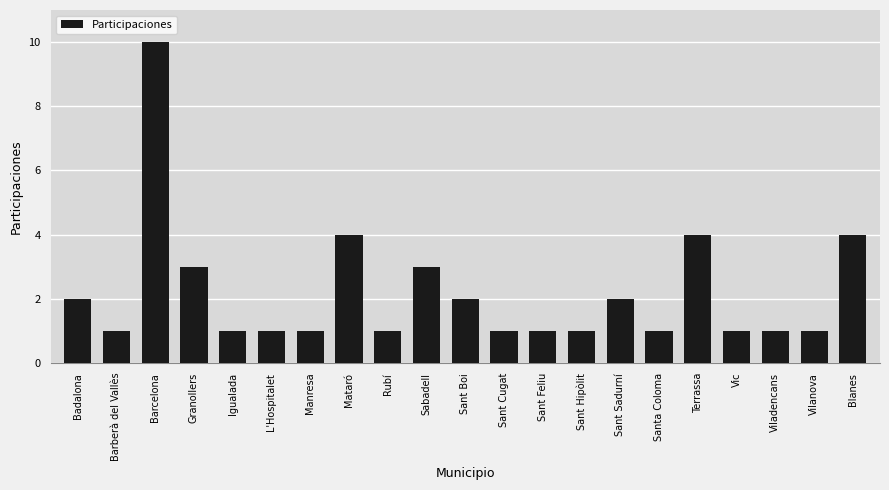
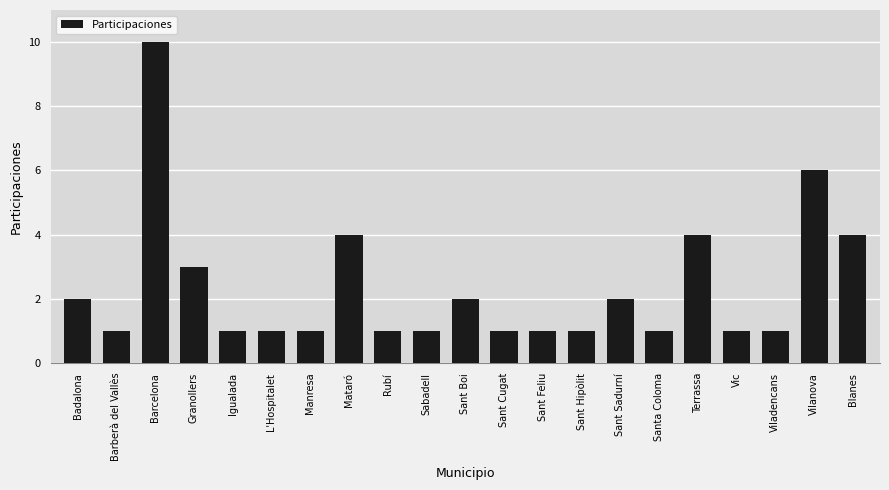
Sabadell: 3 -> 1
Vilanova: 1 -> 6
